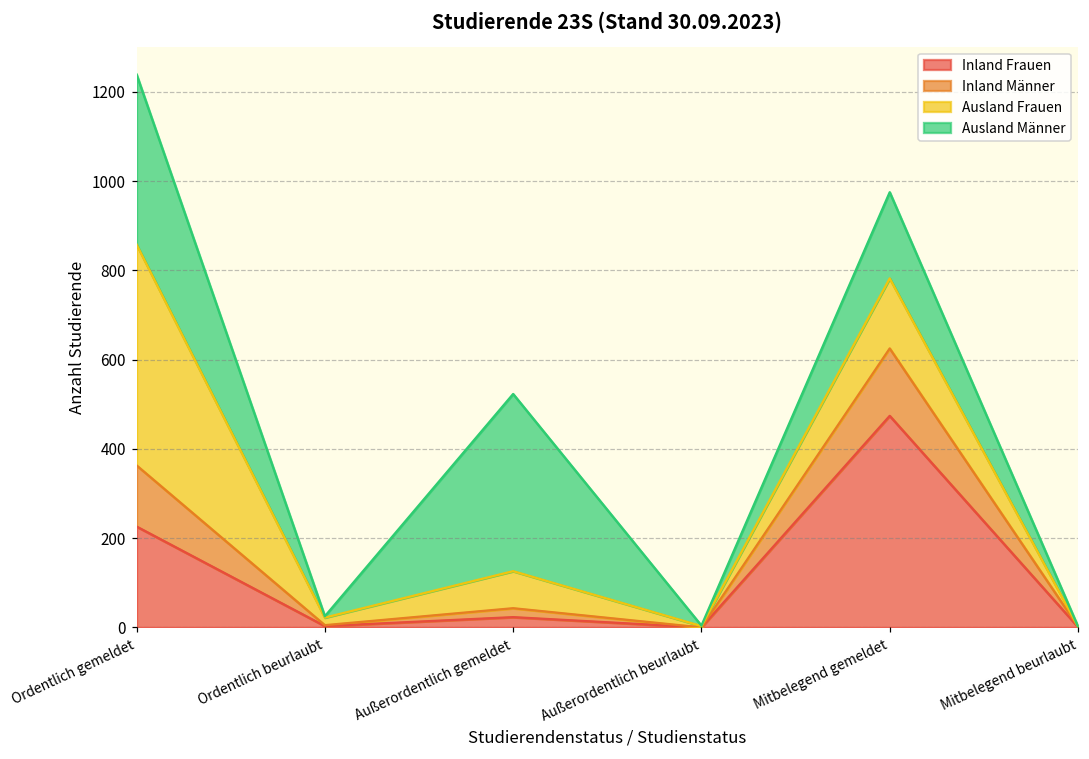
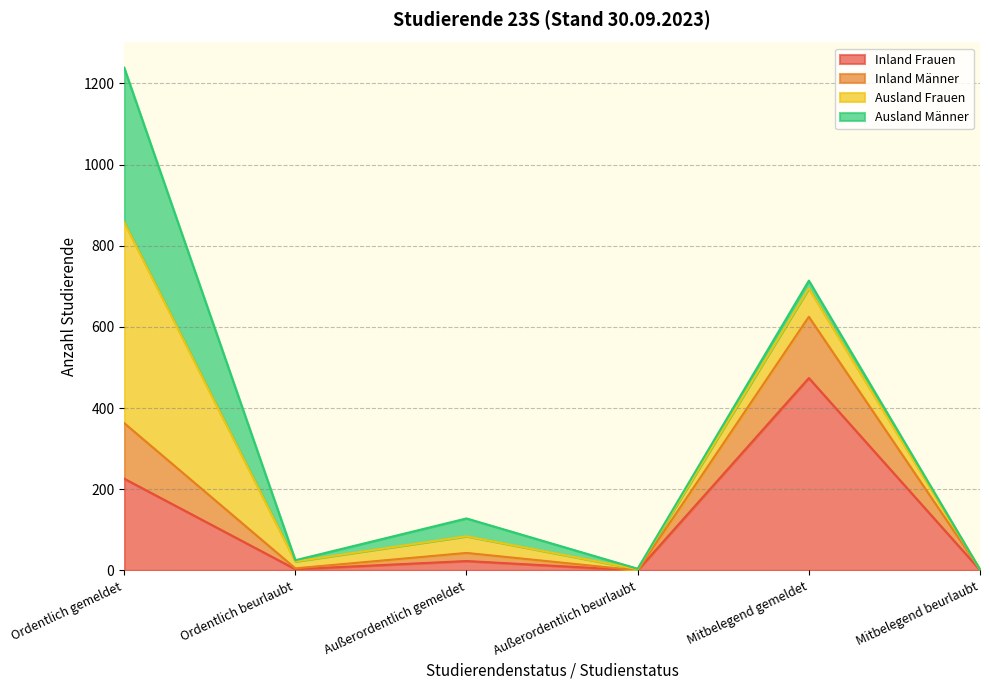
Ausland Frauen, Außerordentlich gemeldet: 80 -> 40
Ausland Männer, Außerordentlich gemeldet: 400 -> 40
Ausland Frauen, Mitbelegend gemeldet: 160 -> 70
Ausland Männer, Mitbelegend gemeldet: 190 -> 20
